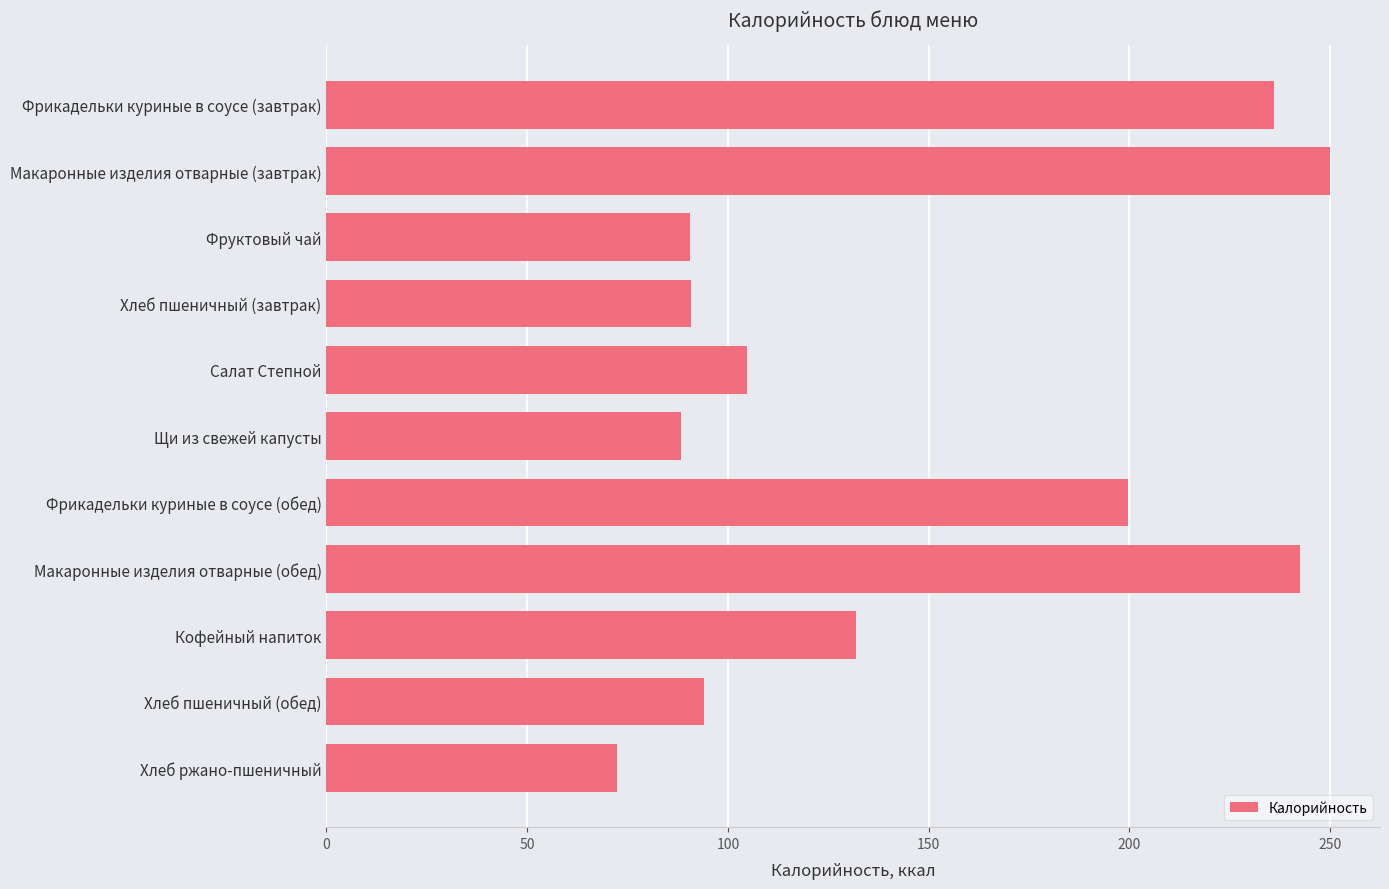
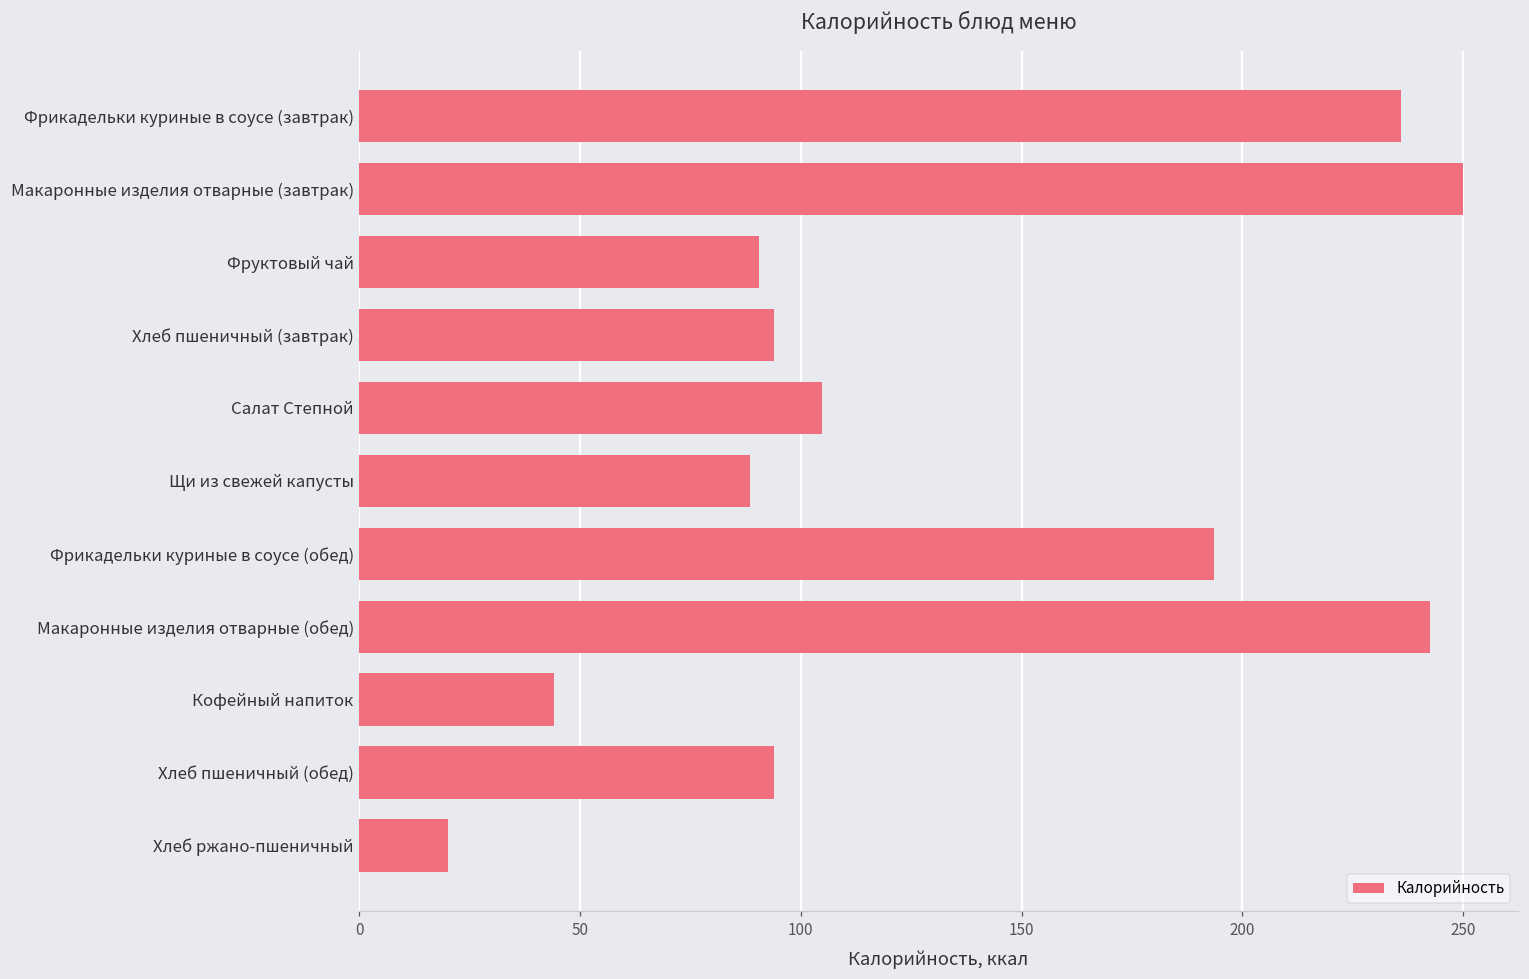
Хлеб пшеничный (завтрак): 91 -> 94
Фрикадельки куриные в соусе (обед): 200 -> 194
Кофейный напиток: 132 -> 44
Хлеб ржано-пшеничный: 72 -> 20
